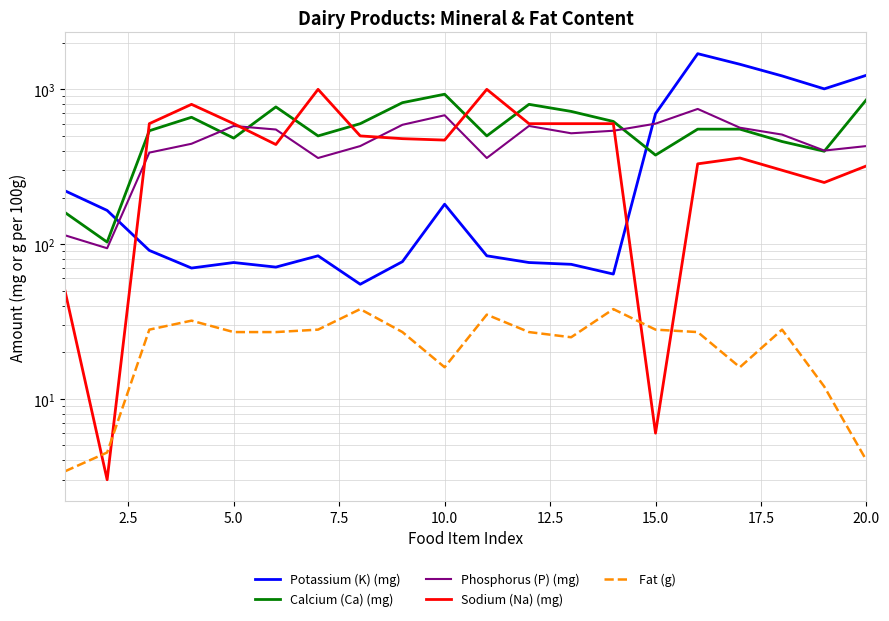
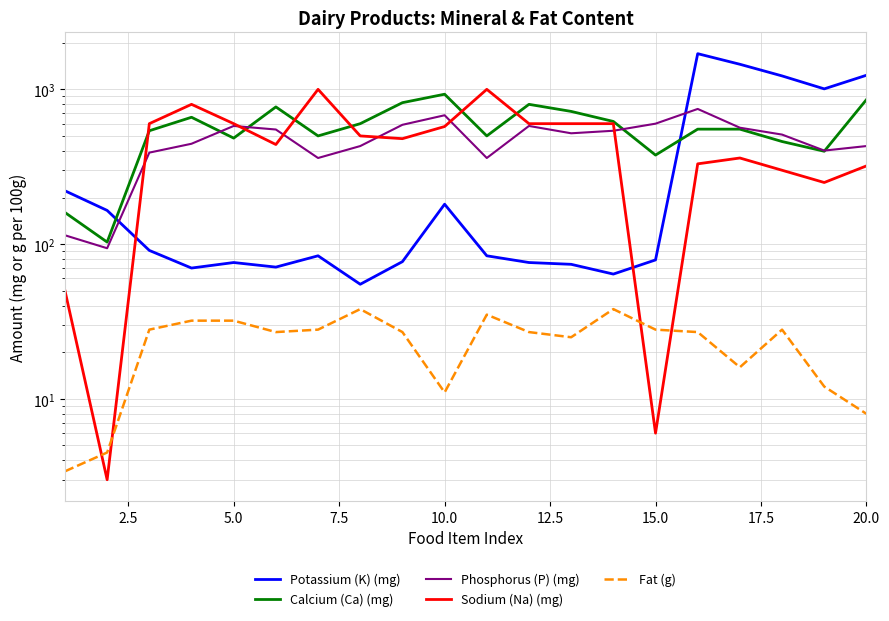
Fat (g), 5.0: 27 -> 32
Sodium (Na) (mg), 10.0: 470 -> 580
Fat (g), 10.0: 16 -> 11
Potassium (K) (mg), 15.0: 700 -> 80
Fat (g), 20.0: 4 -> 8
